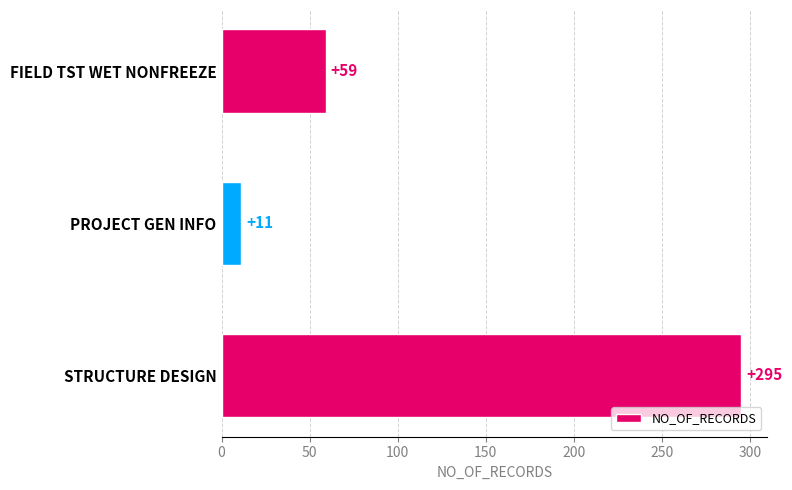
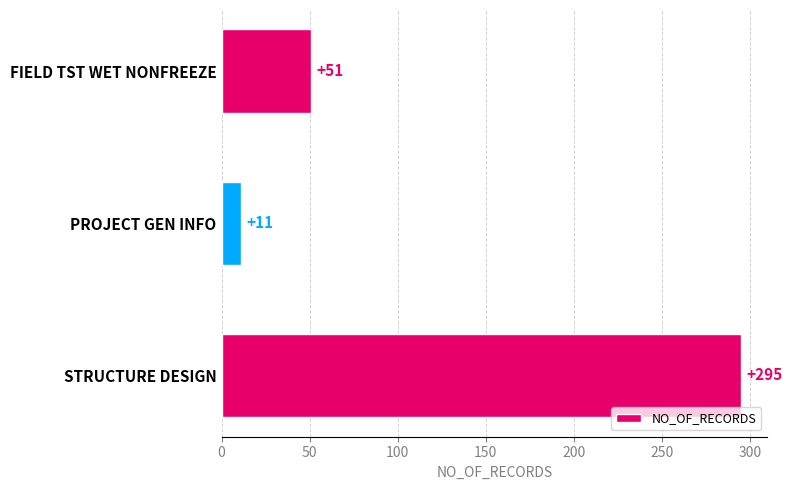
FIELD TST WET NONFREEZE: +59 -> +51
